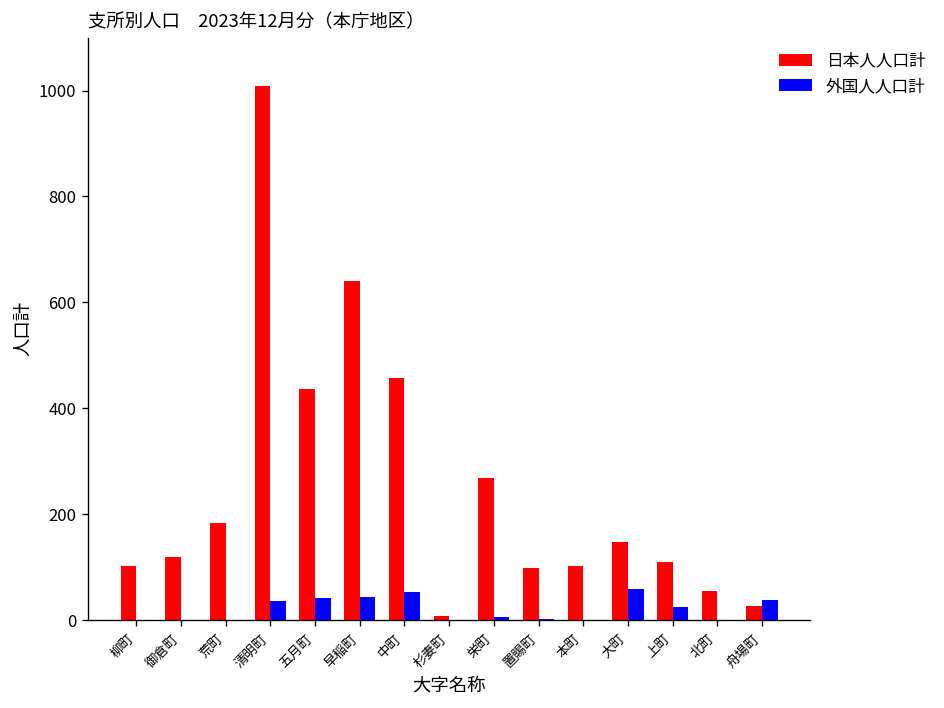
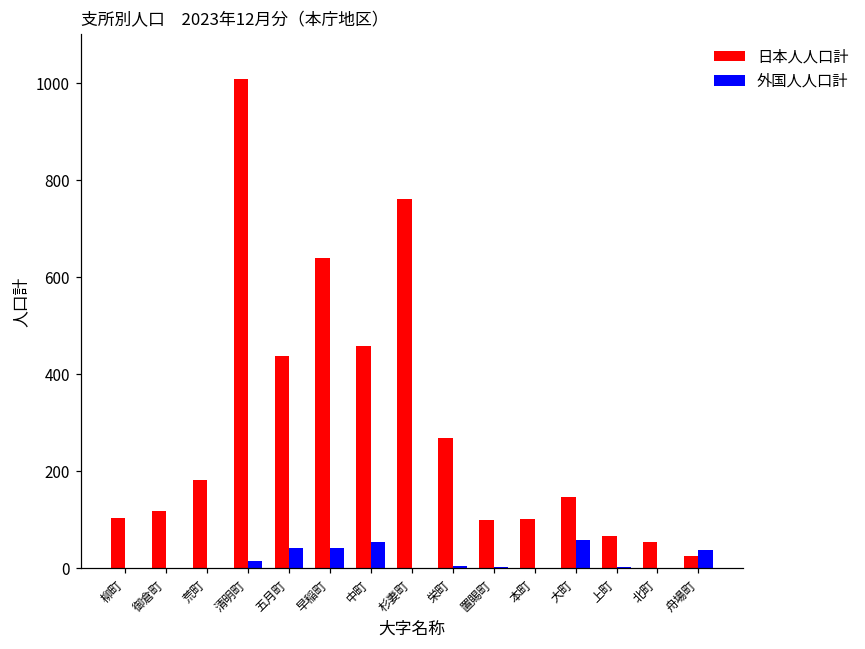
外国人人口計, 清明町: 40 -> 20
日本人人口計, 杉妻町: 10 -> 760
日本人人口計, 上町: 110 -> 70
外国人人口計, 上町: 20 -> 0
